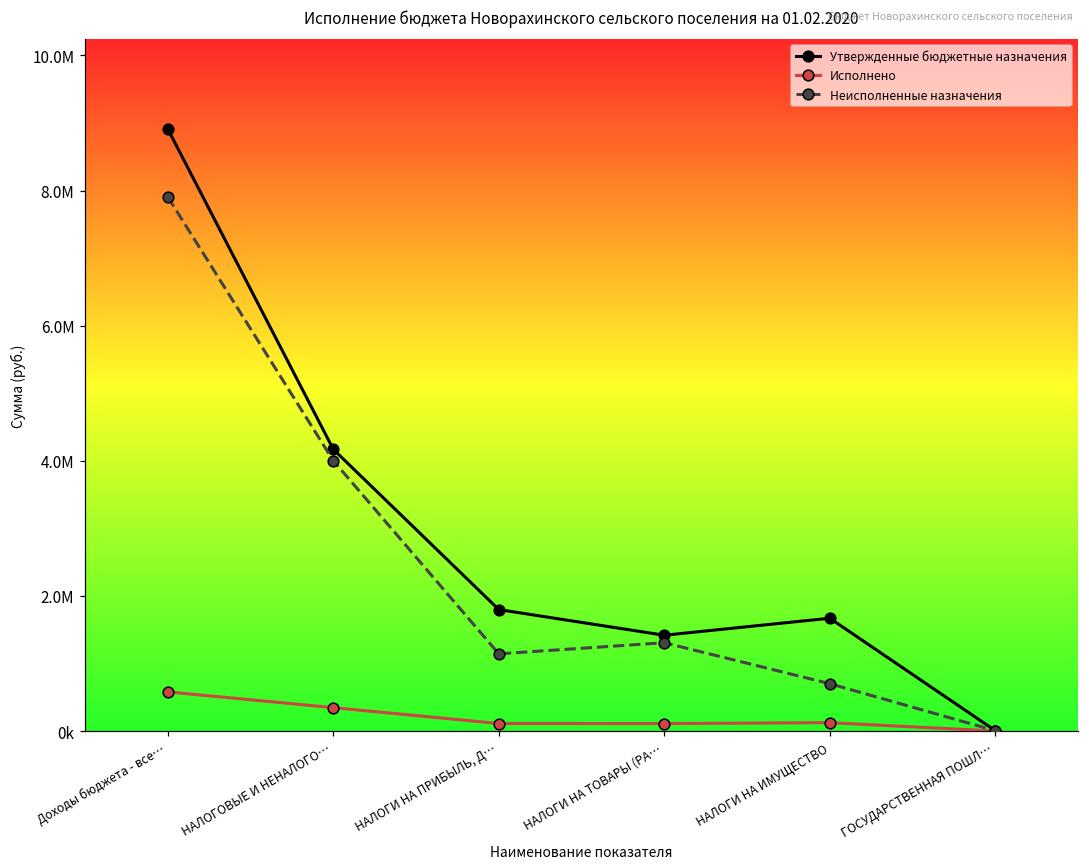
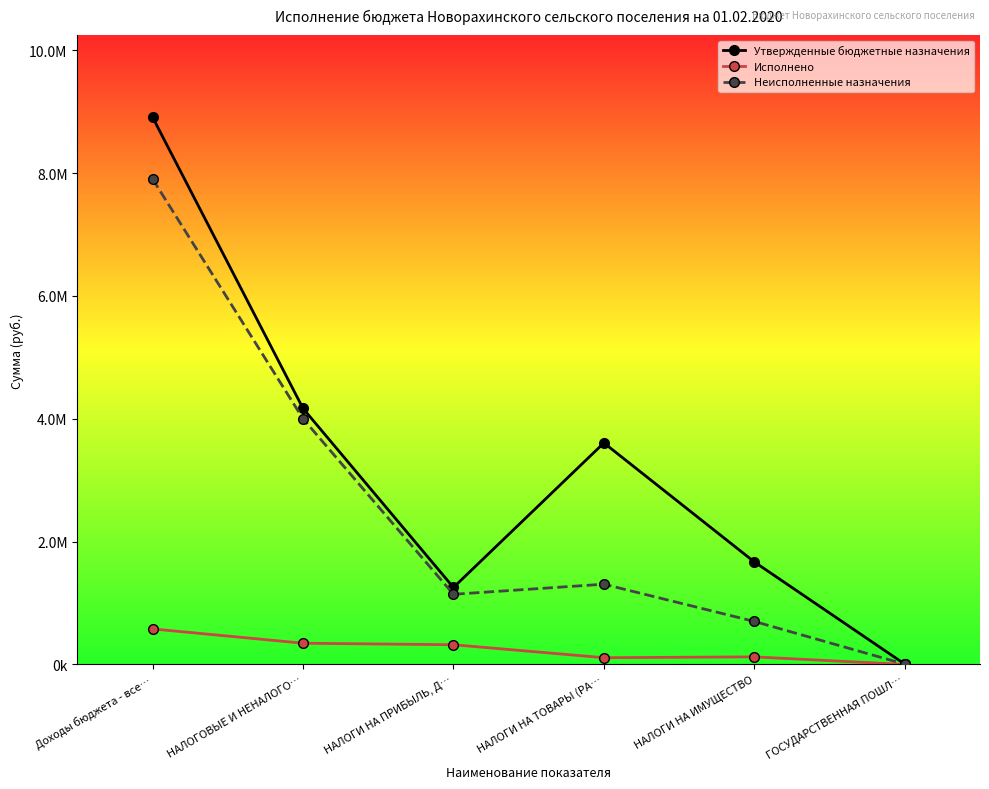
Утвержденные бюджетные назначения, НАЛОГИ НА ПРИБЫЛЬ, Д…: 1800000 -> 1300000
Исполнено, НАЛОГИ НА ПРИБЫЛЬ, Д…: 100000 -> 300000
Утвержденные бюджетные назначения, НАЛОГИ НА ТОВАРЫ (РА…: 1400000 -> 3600000
